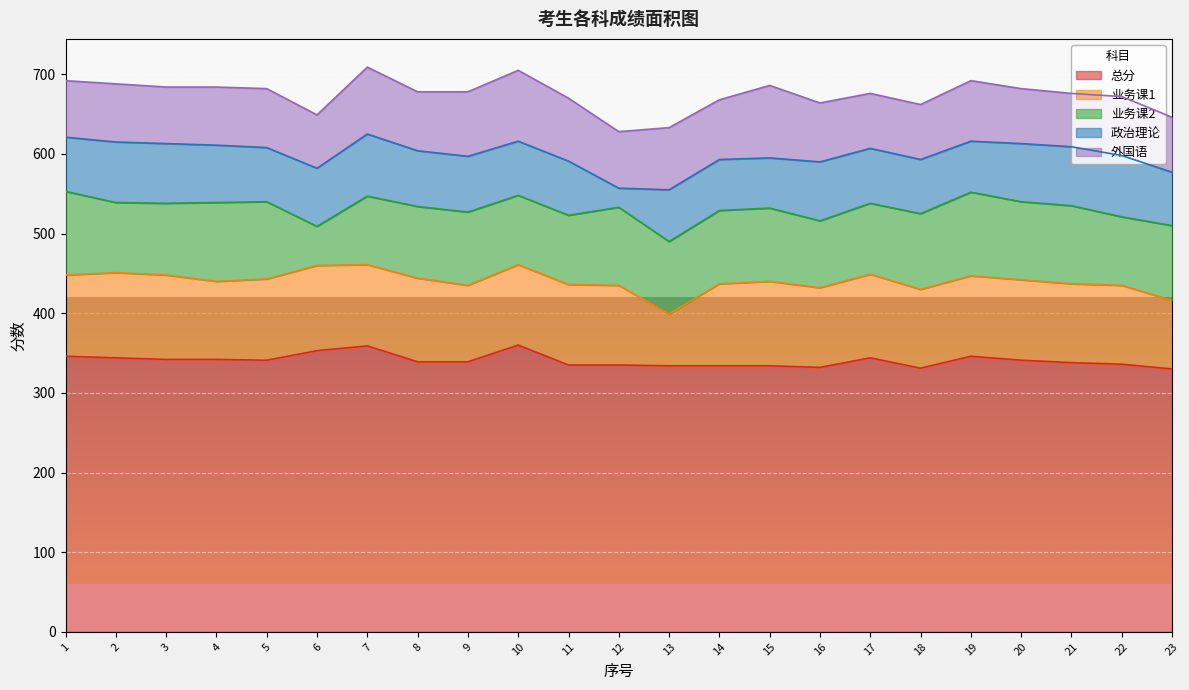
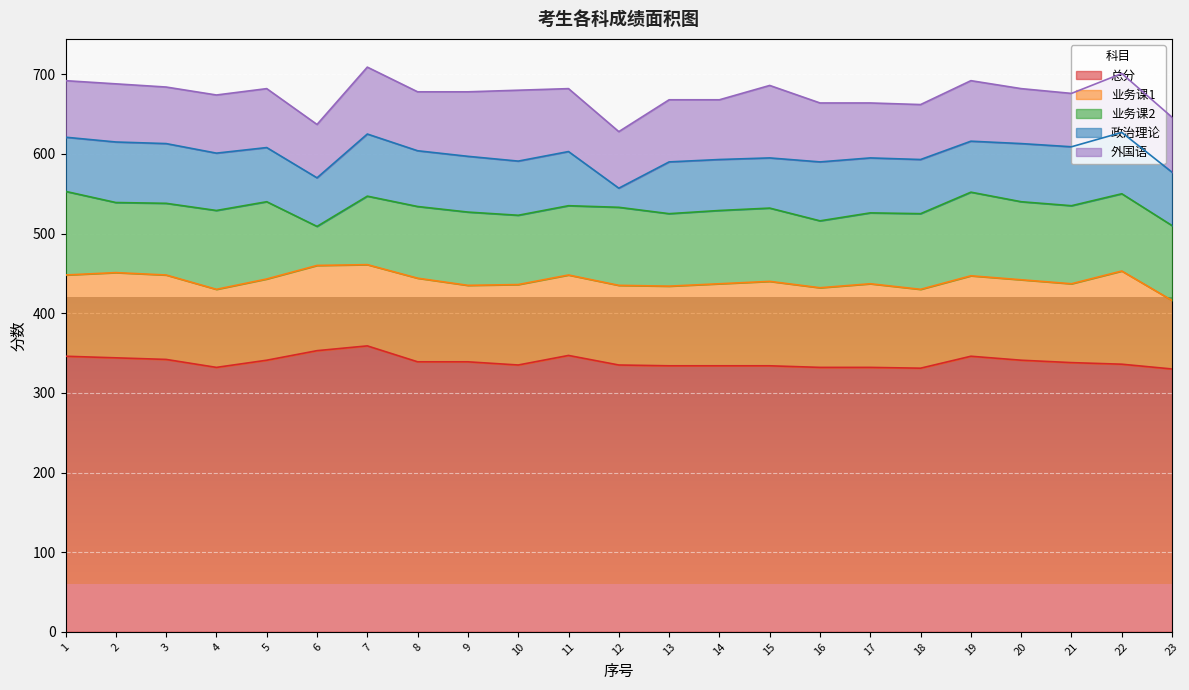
总分, 4: 340 -> 330
政治理论, 6: 70 -> 60
总分, 10: 360 -> 340
总分, 11: 340 -> 350
业务课1, 13: 70 -> 100
总分, 17: 340 -> 330
业务课1, 22: 100 -> 120
业务课2, 22: 90 -> 100
